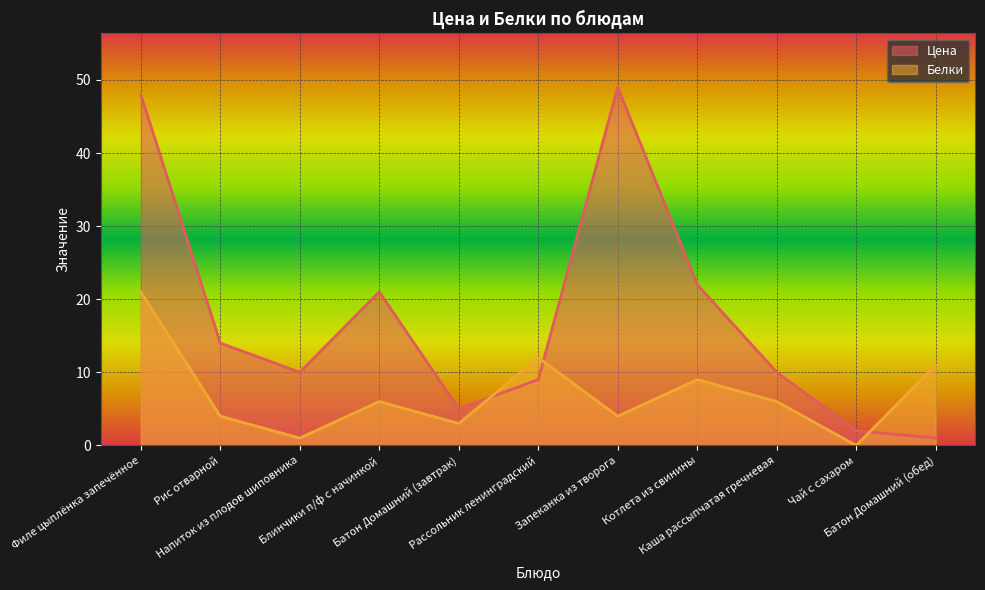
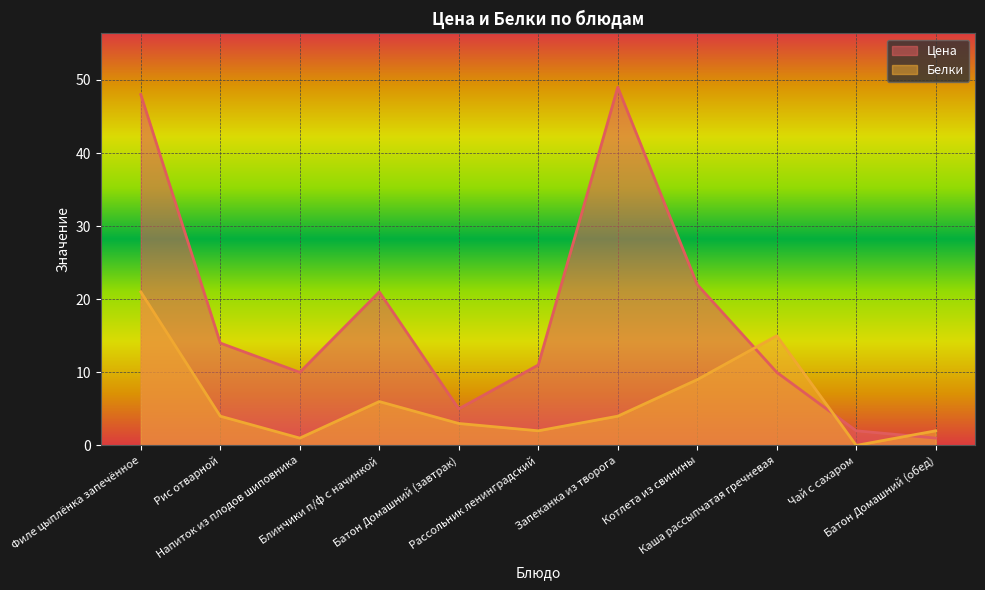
Цена, Рассольник ленинградский: 9 -> 11
Белки, Рассольник ленинградский: 12 -> 2
Белки, Каша рассыпчатая гречневая: 6 -> 15
Белки, Батон Домашний (обед): 11 -> 2
